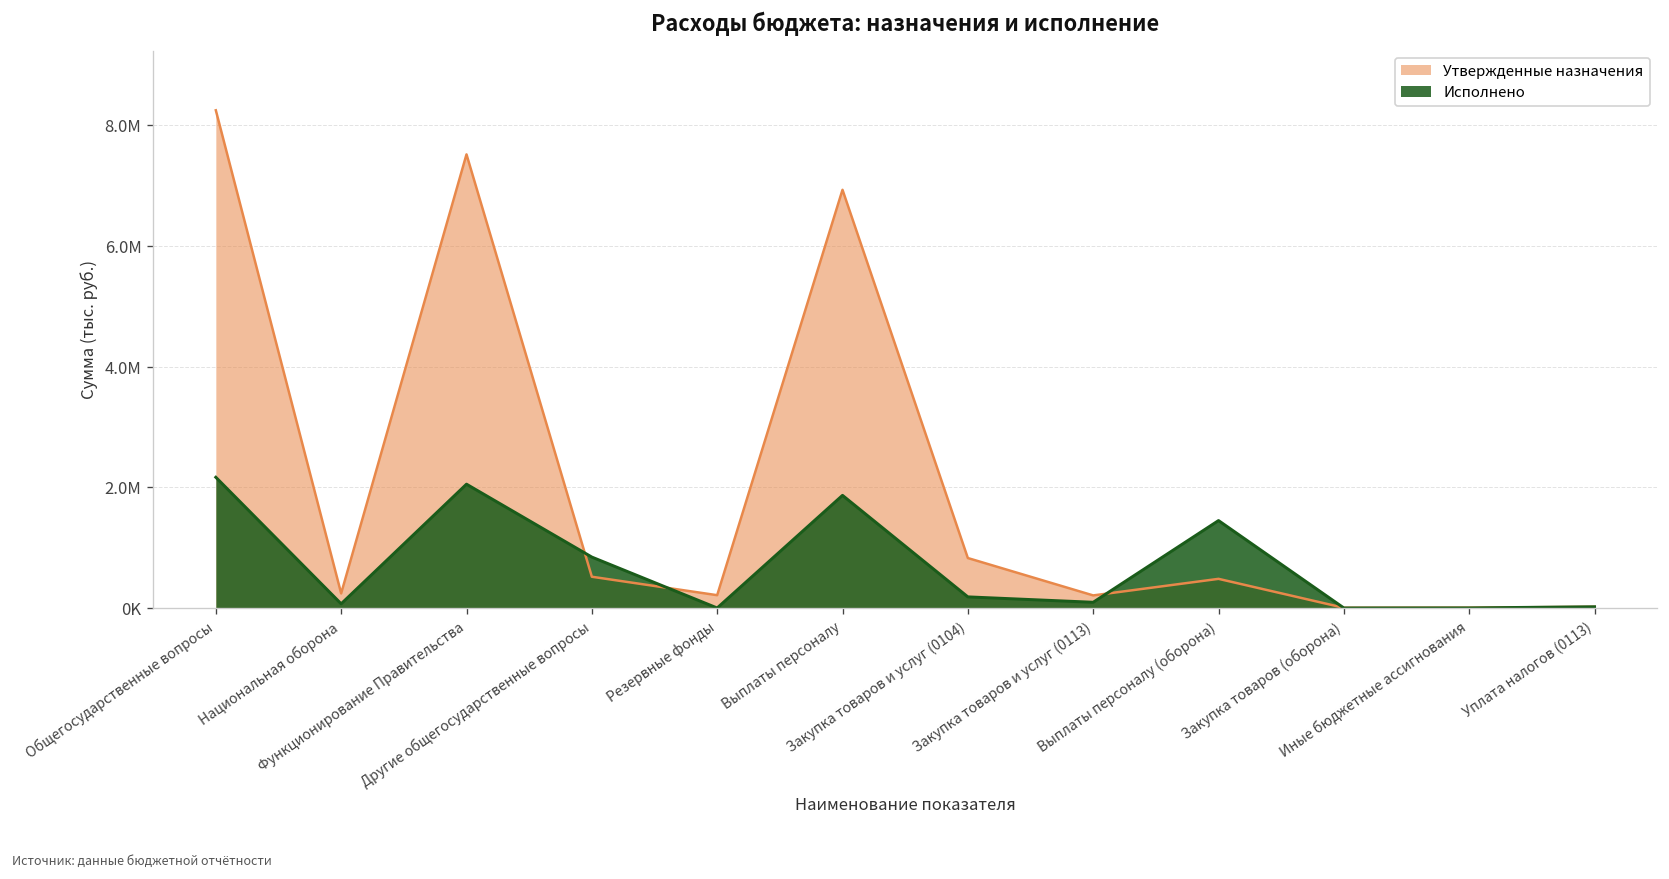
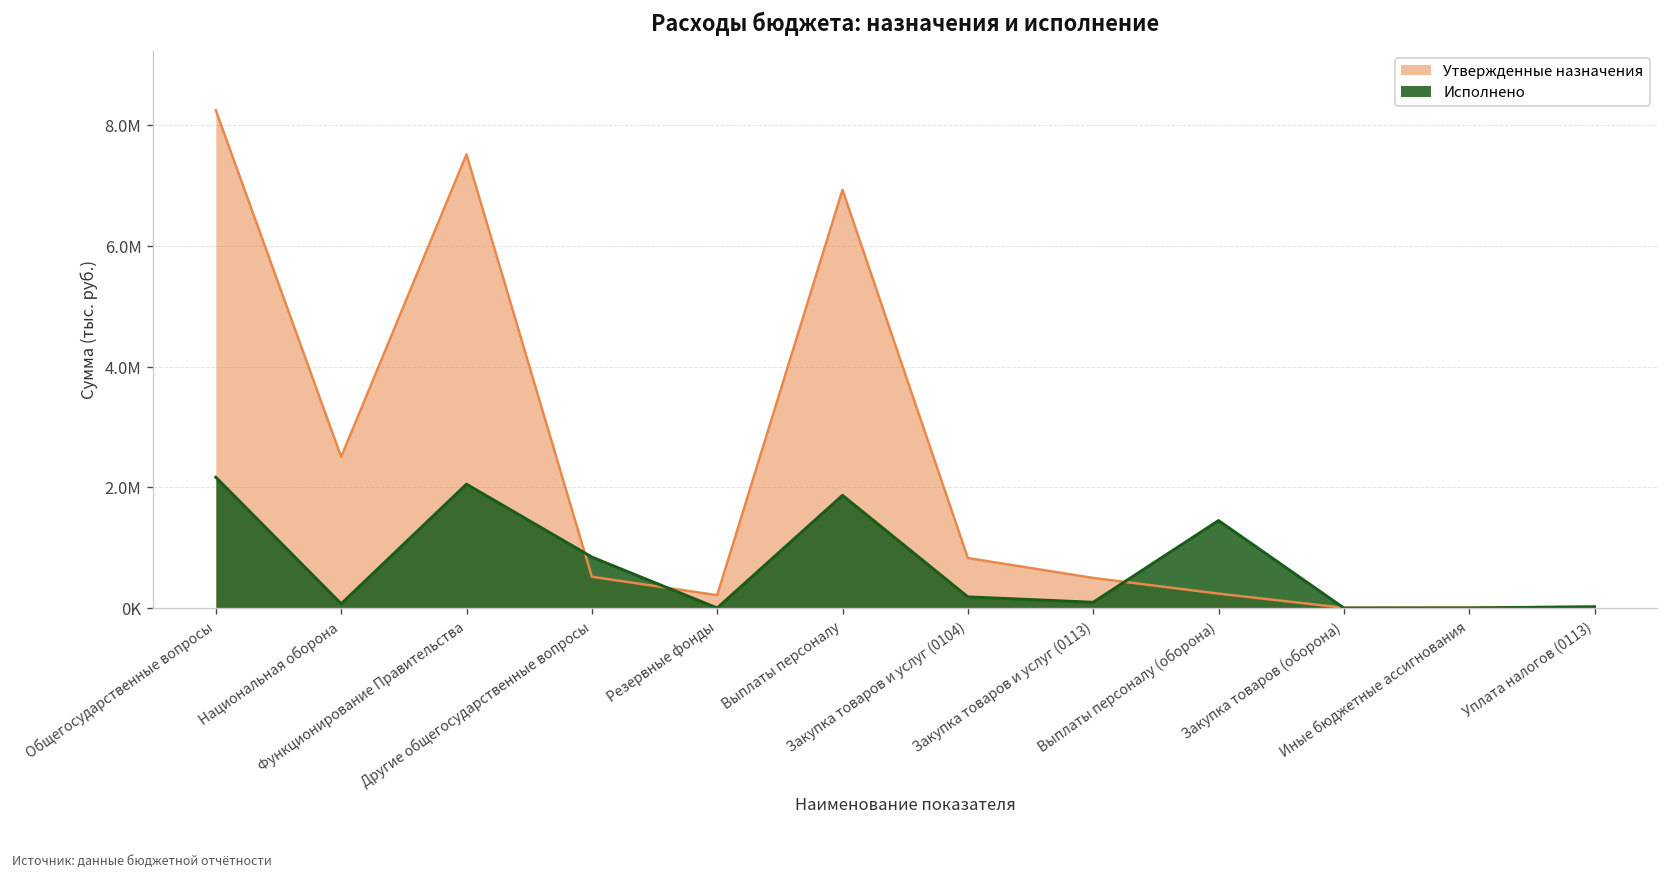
Утвержденные назначения, Национальная оборона: 200000 -> 2500000
Утвержденные назначения, Закупка товаров и услуг (0113): 200000 -> 500000
Утвержденные назначения, Выплаты персоналу (оборона): 500000 -> 200000
